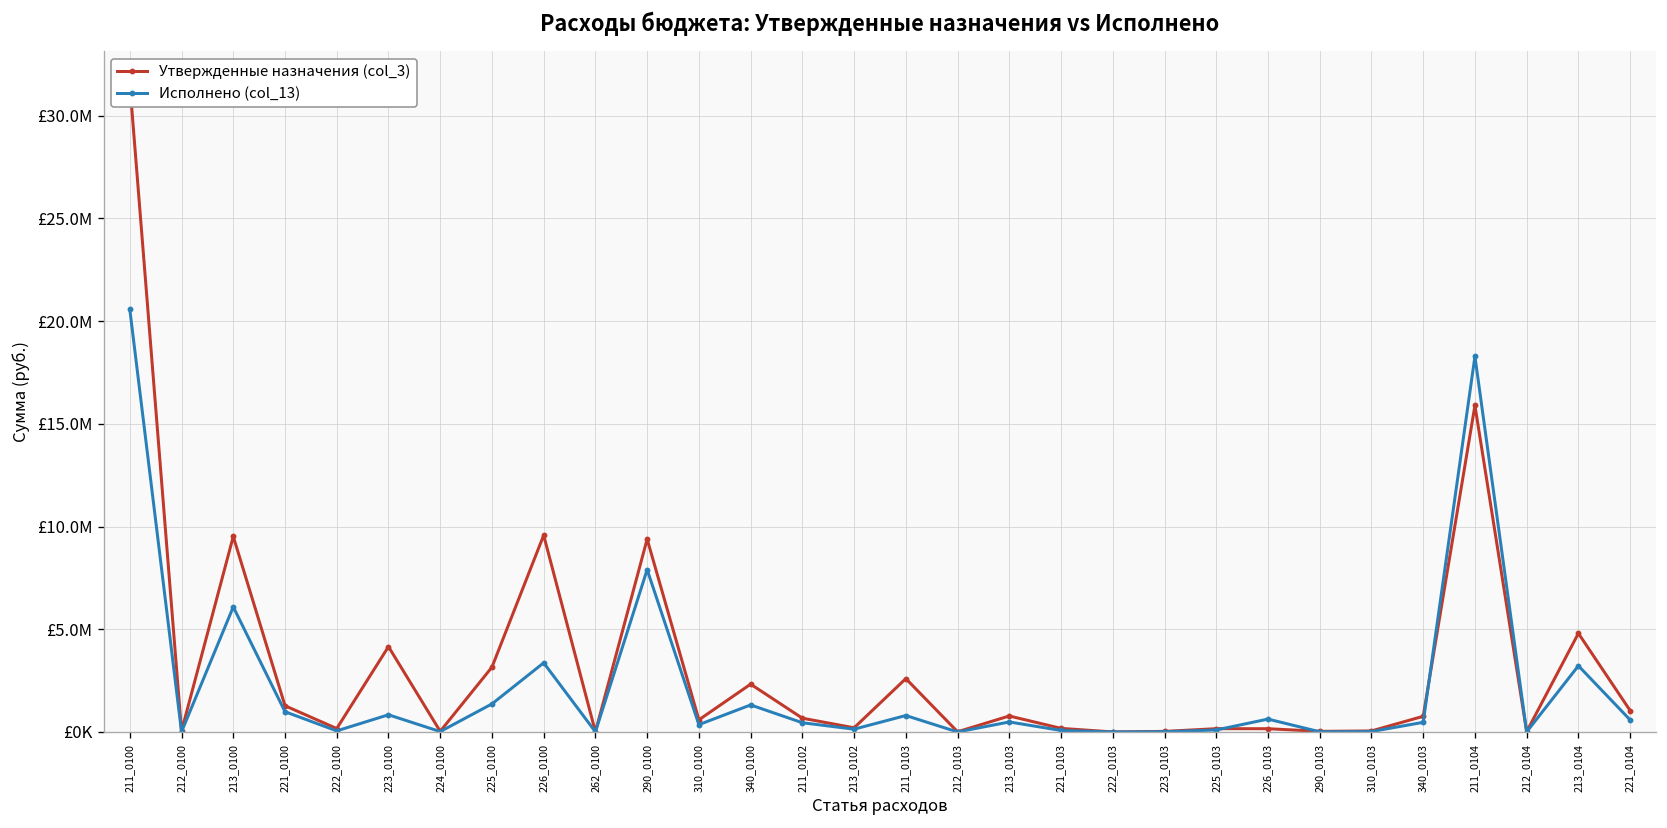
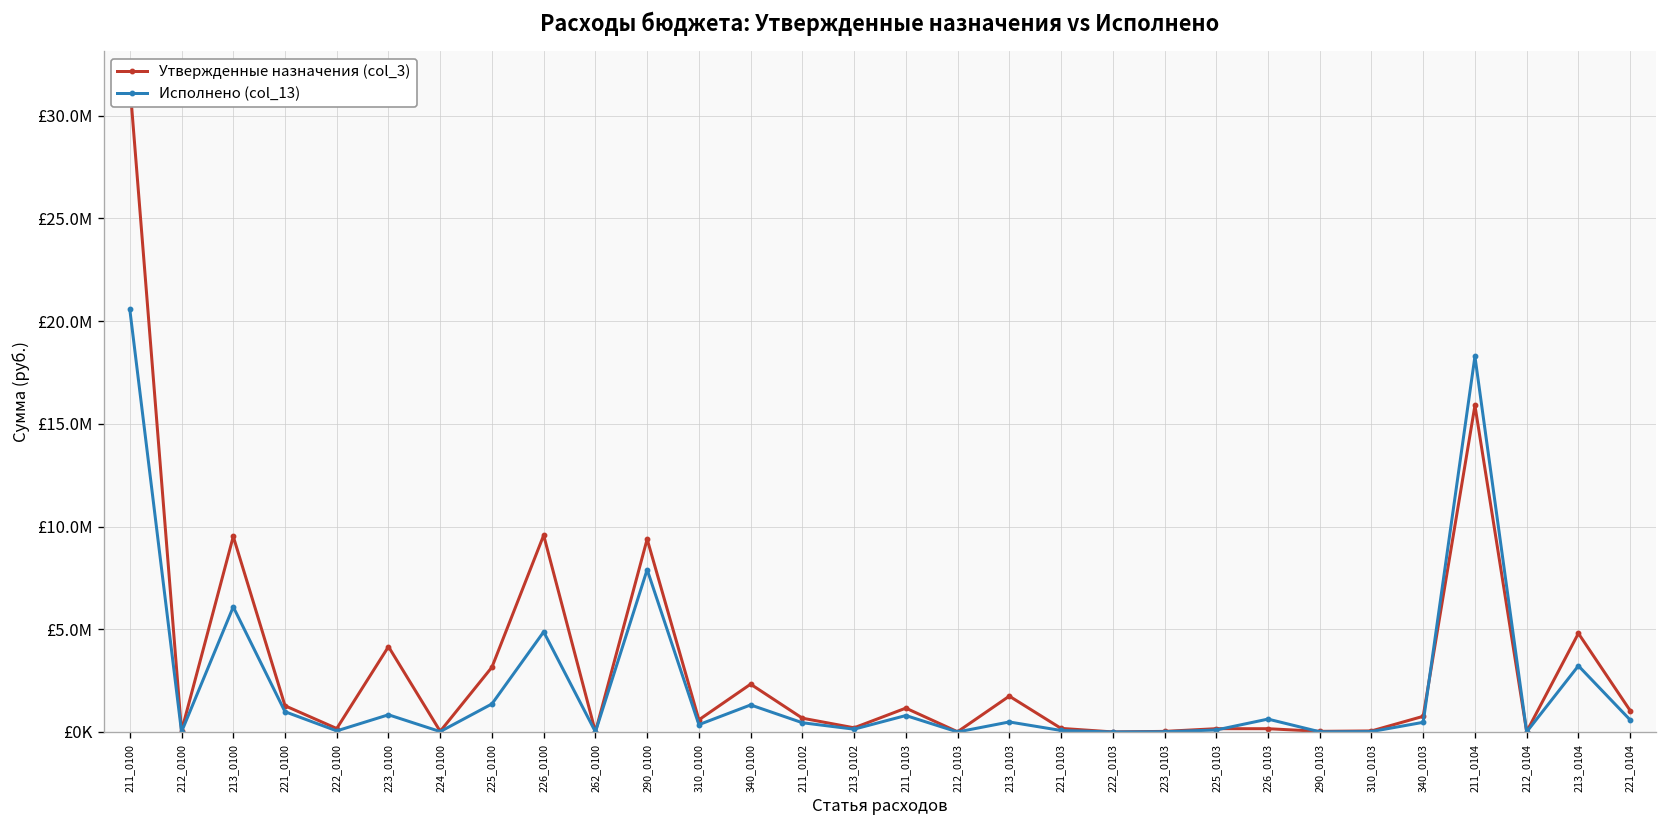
Исполнено (col_13), 226_0100: £3400000 -> £4900000
Утвержденные назначения (col_3), 211_0103: £2600000 -> £1200000
Утвержденные назначения (col_3), 213_0103: £800000 -> £1700000
